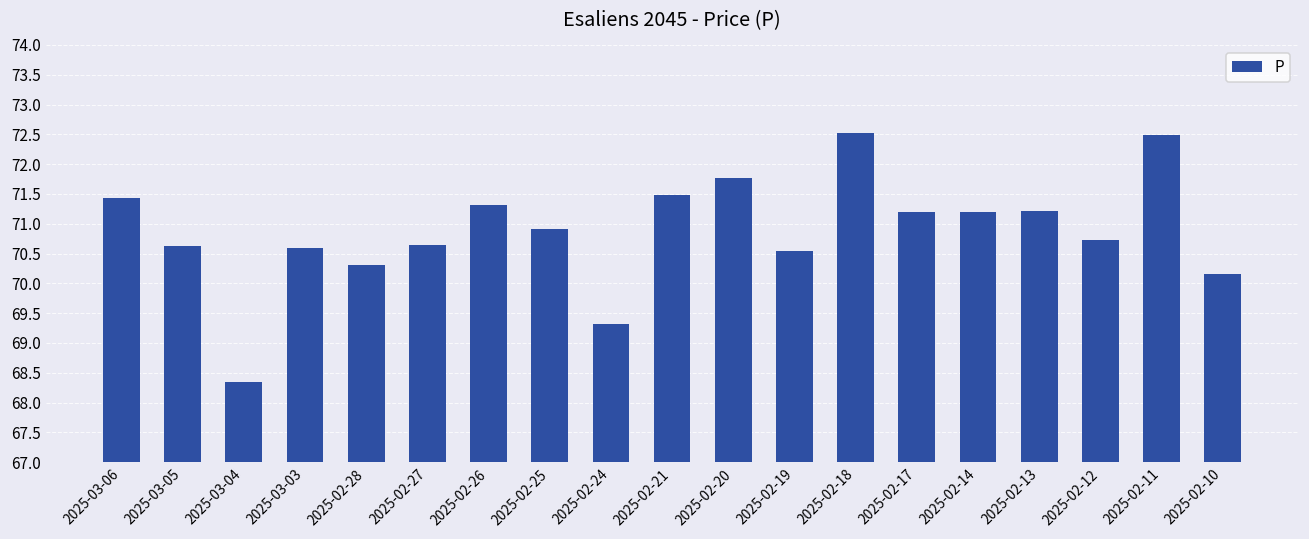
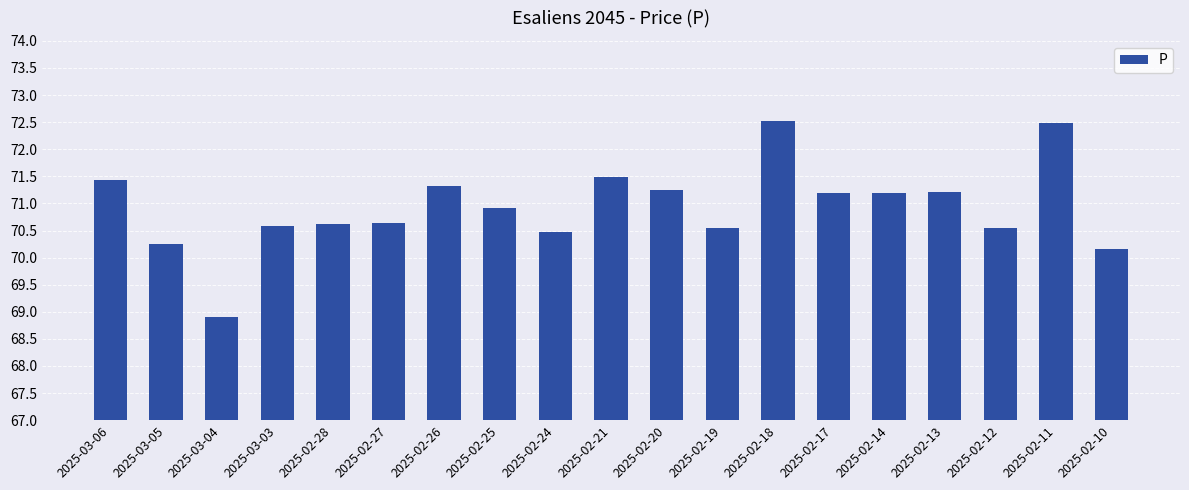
2025-03-05: 70.6 -> 70.3
2025-03-04: 68.3 -> 68.9
2025-02-28: 70.3 -> 70.6
2025-02-24: 69.3 -> 70.5
2025-02-20: 71.8 -> 71.3
2025-02-12: 70.7 -> 70.6
